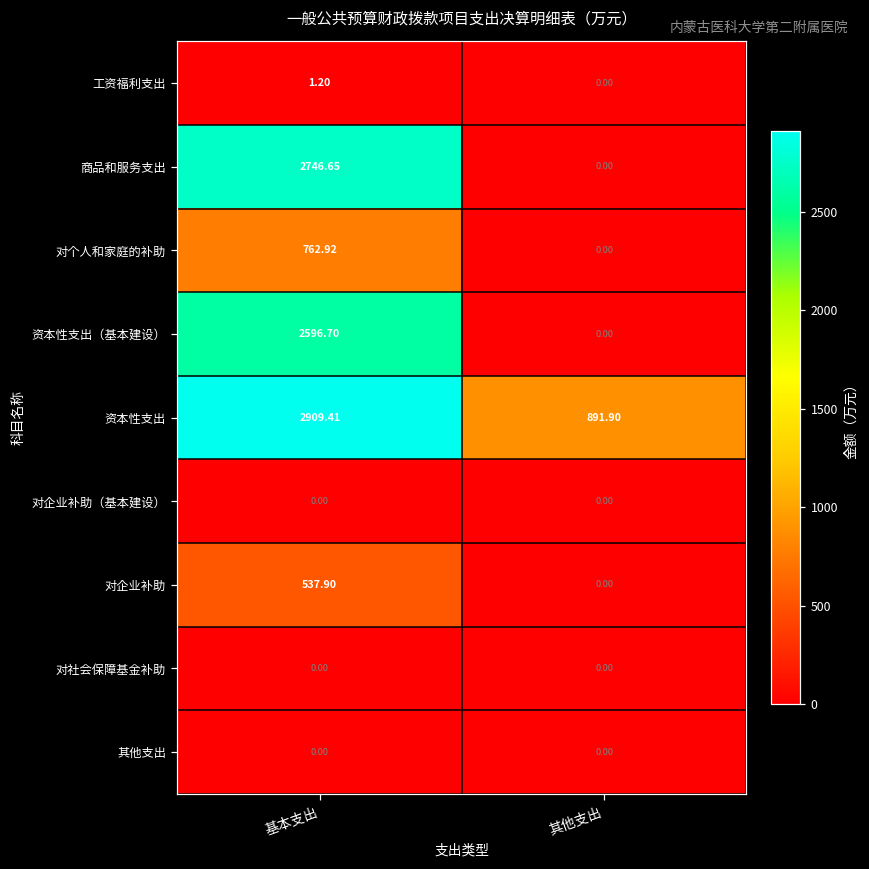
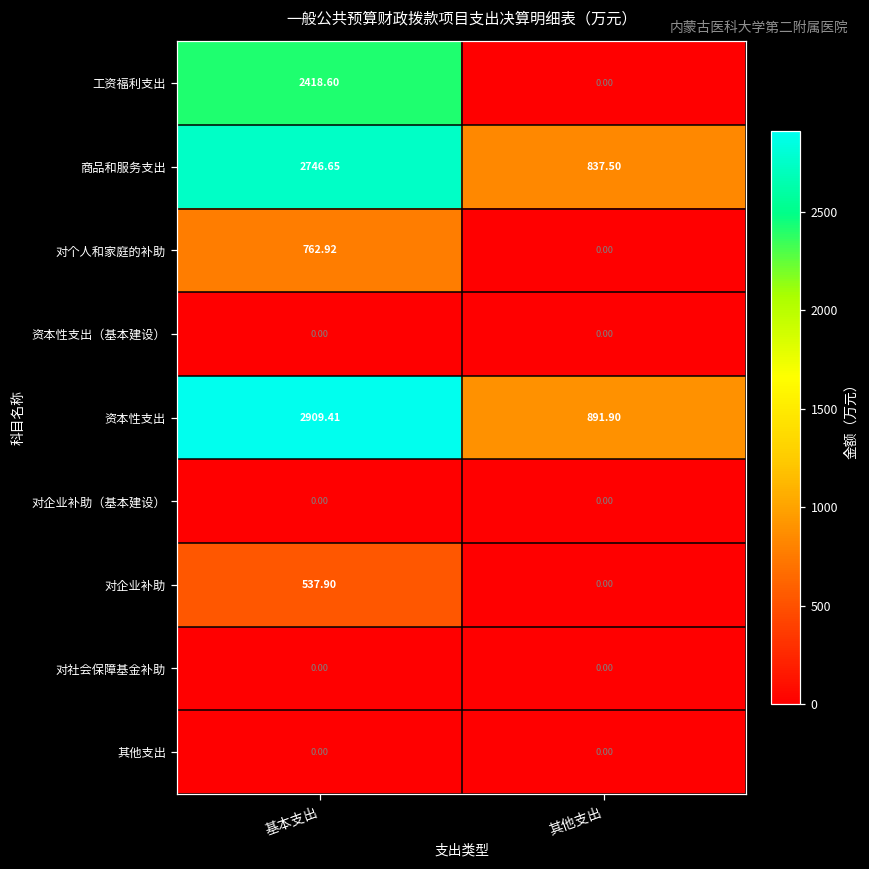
工资福利支出, 基本支出: 1.20 -> 2418.60
商品和服务支出, 其他支出: 0.00 -> 837.50
资本性支出（基本建设）, 基本支出: 2596.70 -> 0.00
